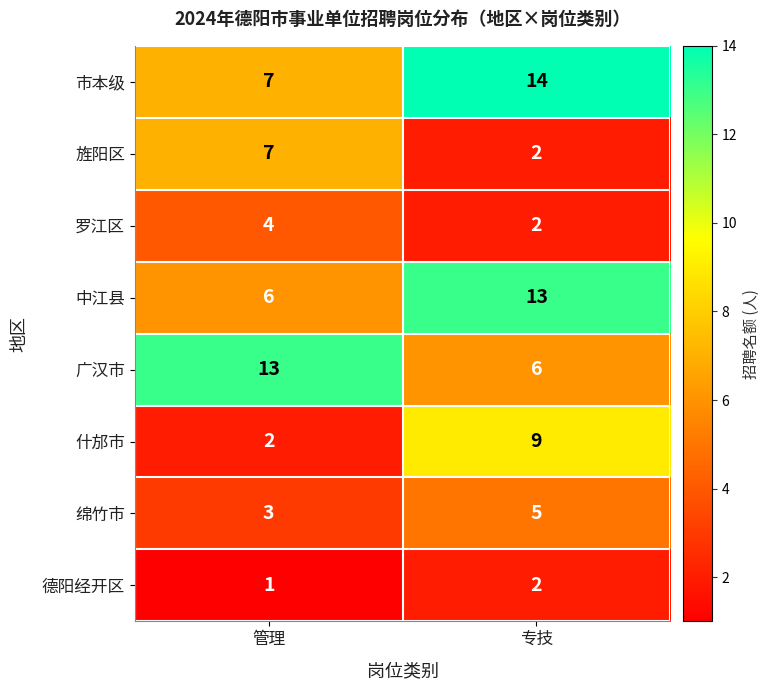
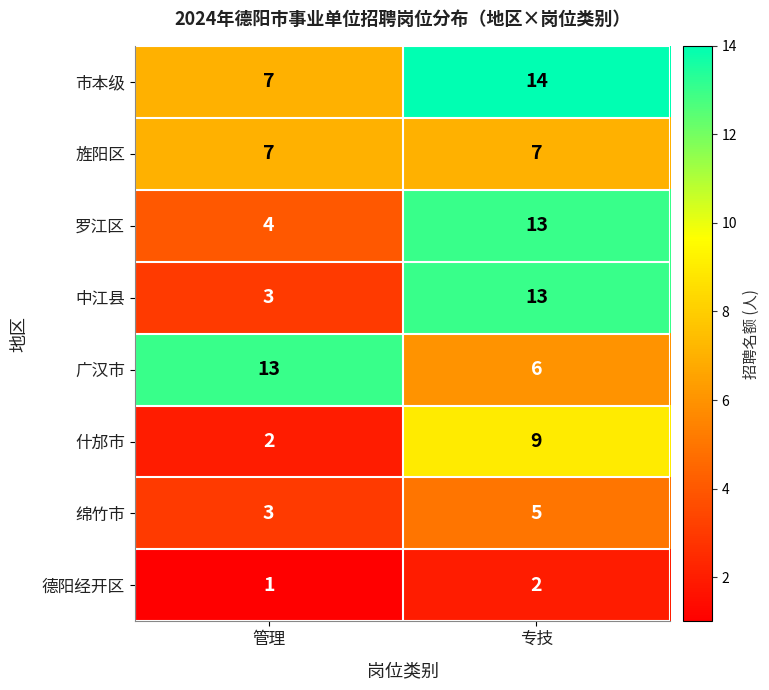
旌阳区, 专技: 2 -> 7
罗江区, 专技: 2 -> 13
中江县, 管理: 6 -> 3
